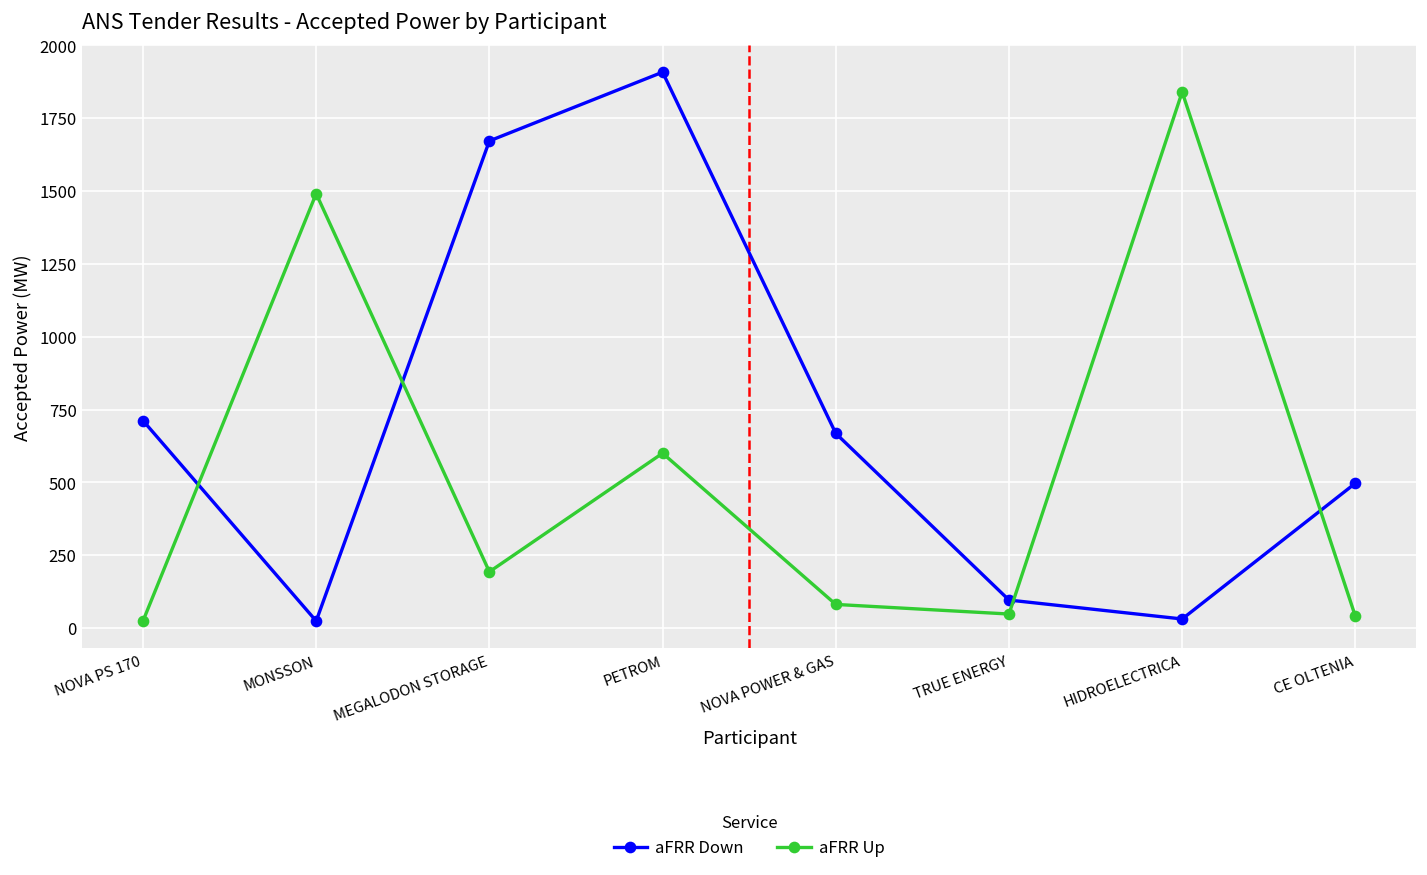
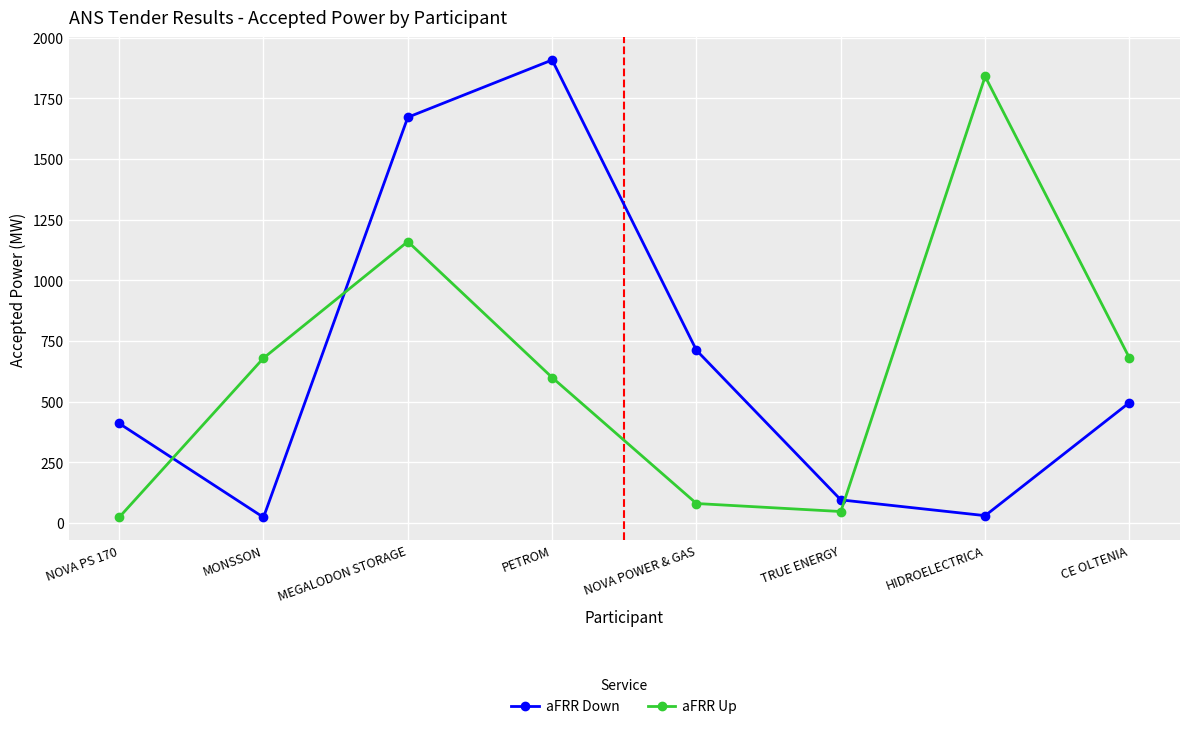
aFRR Down, NOVA PS 170: 710 -> 410
aFRR Up, MONSSON: 1490 -> 680
aFRR Up, MEGALODON STORAGE: 190 -> 1160
aFRR Down, NOVA POWER & GAS: 670 -> 710
aFRR Up, CE OLTENIA: 40 -> 680
